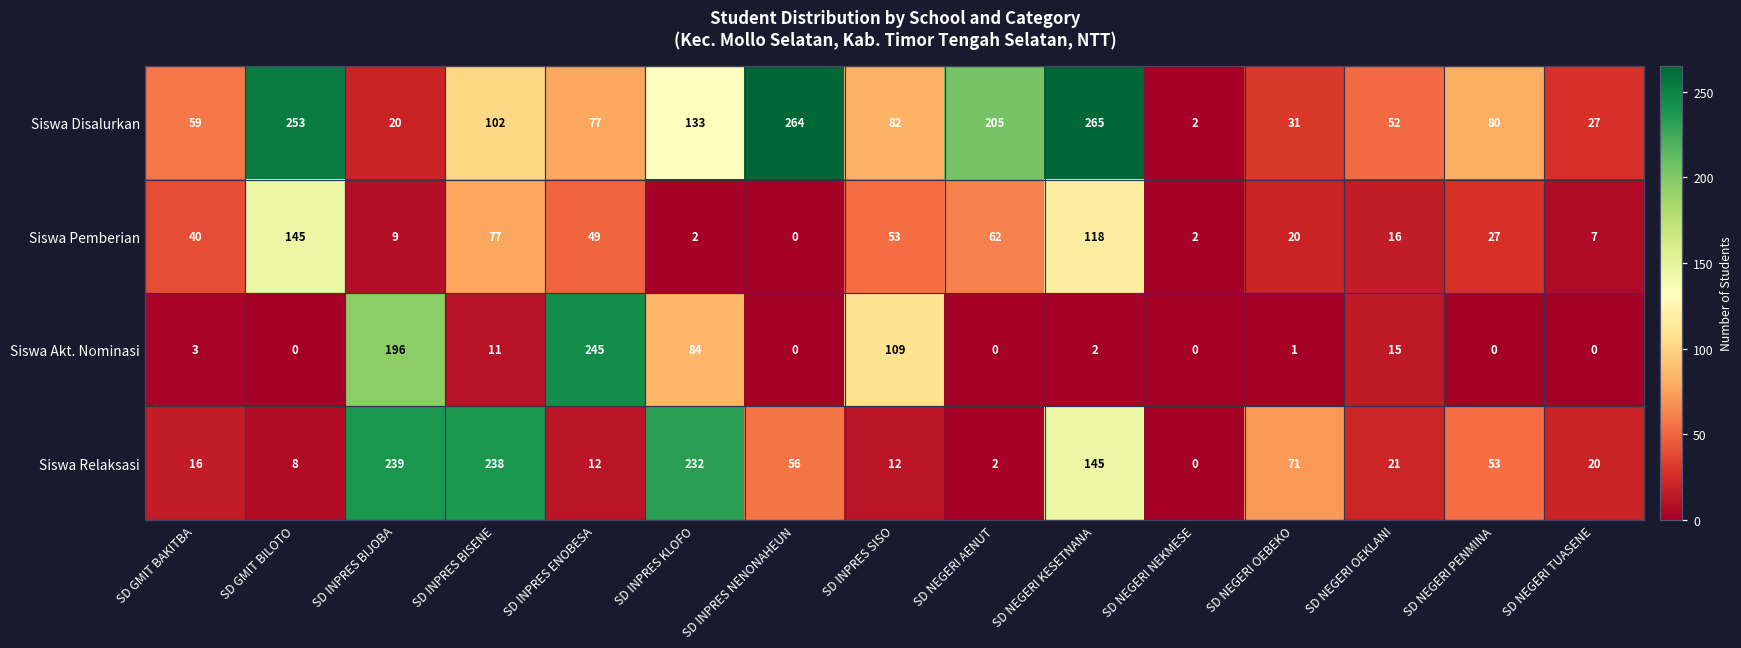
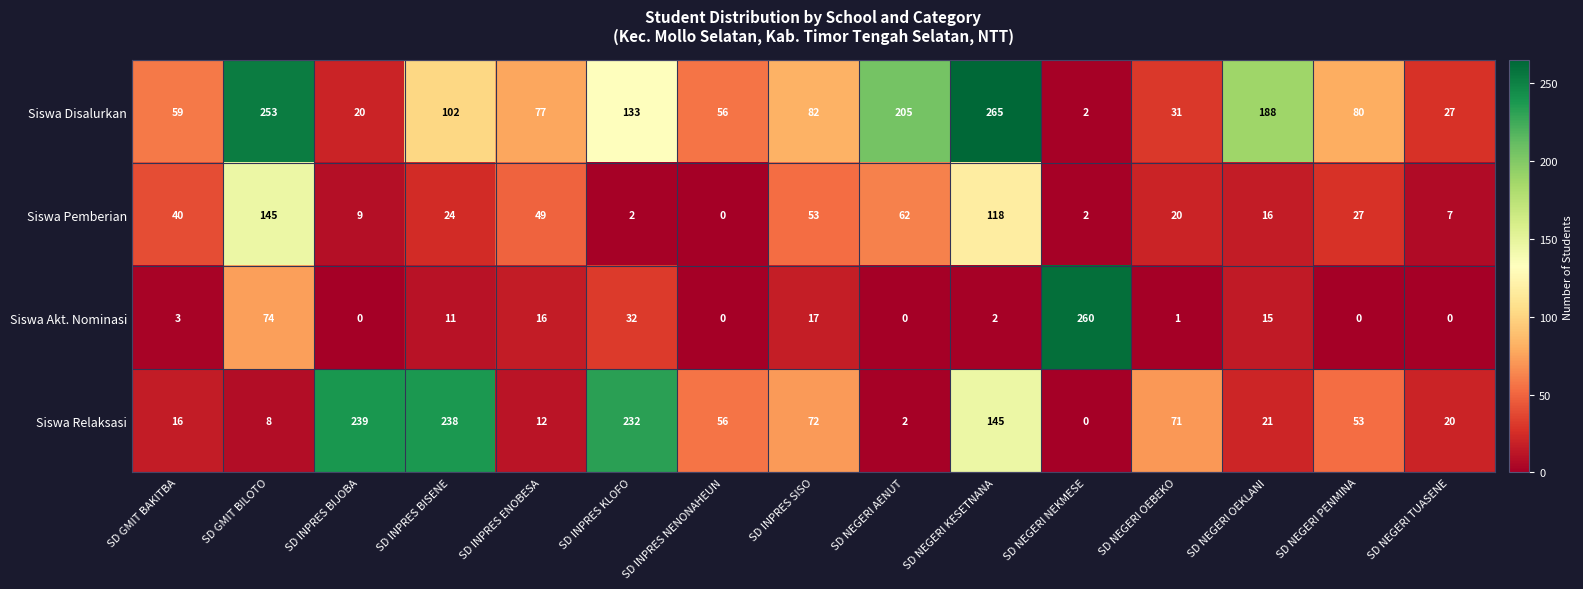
Siswa Disalurkan, SD INPRES NENONAHEUN: 264 -> 56
Siswa Disalurkan, SD NEGERI OEKLANI: 52 -> 188
Siswa Pemberian, SD INPRES BISENE: 77 -> 24
Siswa Akt. Nominasi, SD GMIT BILOTO: 0 -> 74
Siswa Akt. Nominasi, SD INPRES BIJOBA: 196 -> 0
Siswa Akt. Nominasi, SD INPRES ENOBESA: 245 -> 16
Siswa Akt. Nominasi, SD INPRES KLOFO: 84 -> 32
Siswa Akt. Nominasi, SD INPRES SISO: 109 -> 17
Siswa Akt. Nominasi, SD NEGERI NEKMESE: 0 -> 260
Siswa Relaksasi, SD INPRES SISO: 12 -> 72
